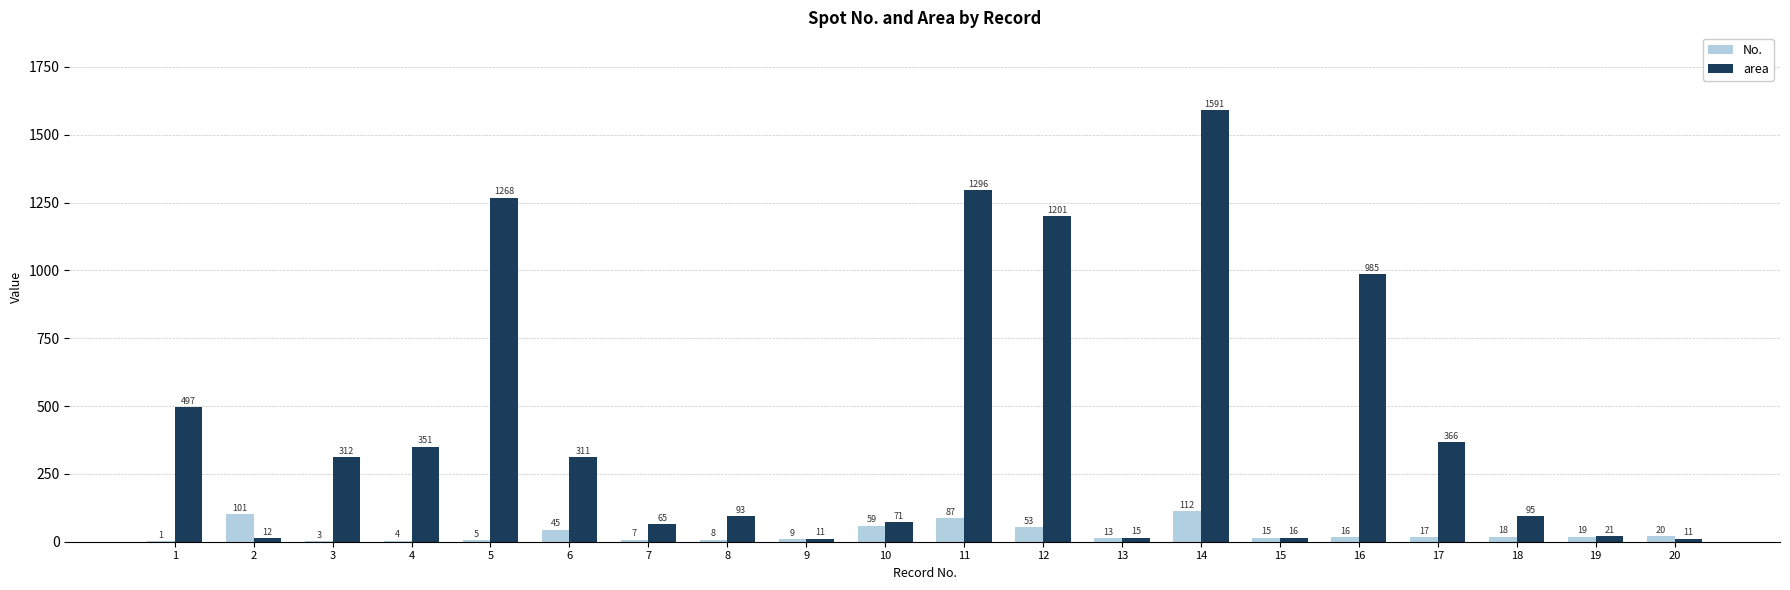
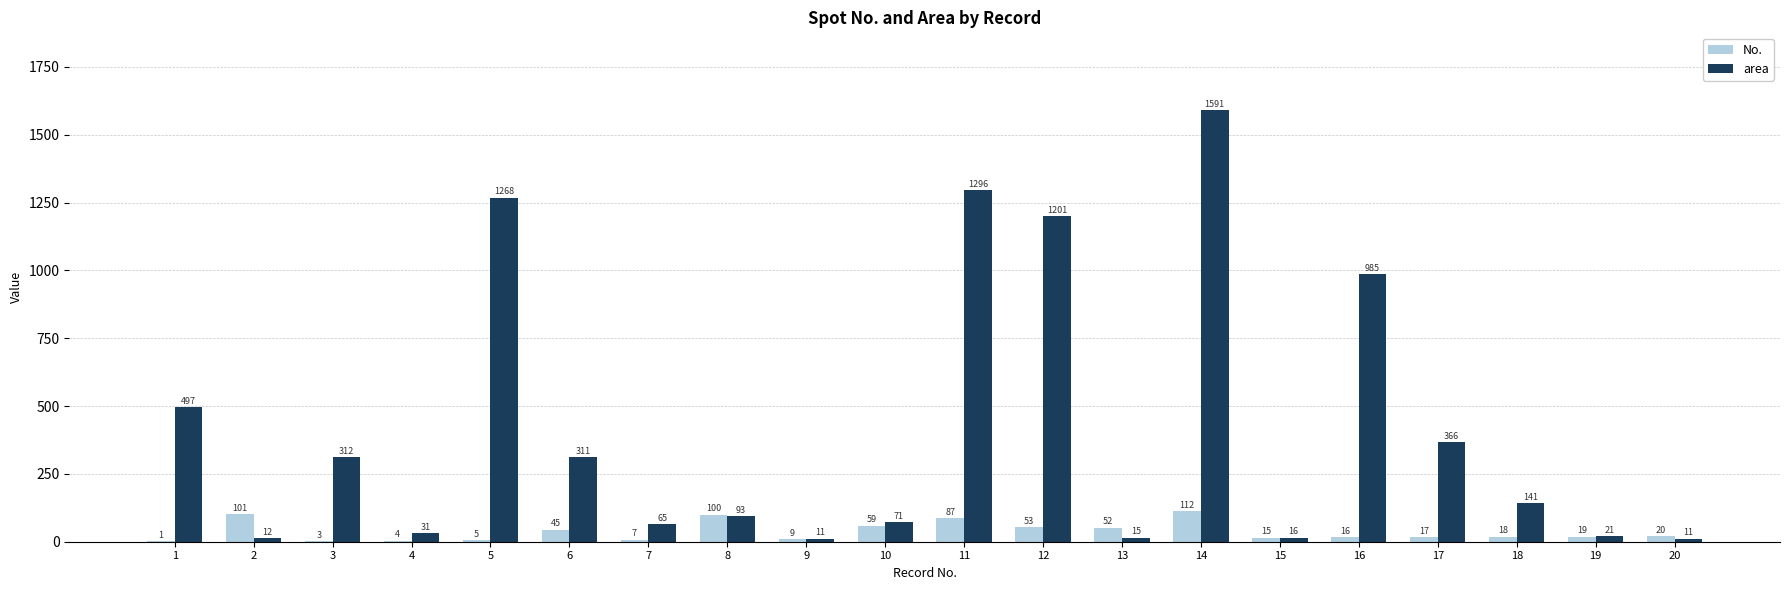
area, 4: 351 -> 31
No., 8: 8 -> 100
No., 13: 13 -> 52
area, 18: 95 -> 141
